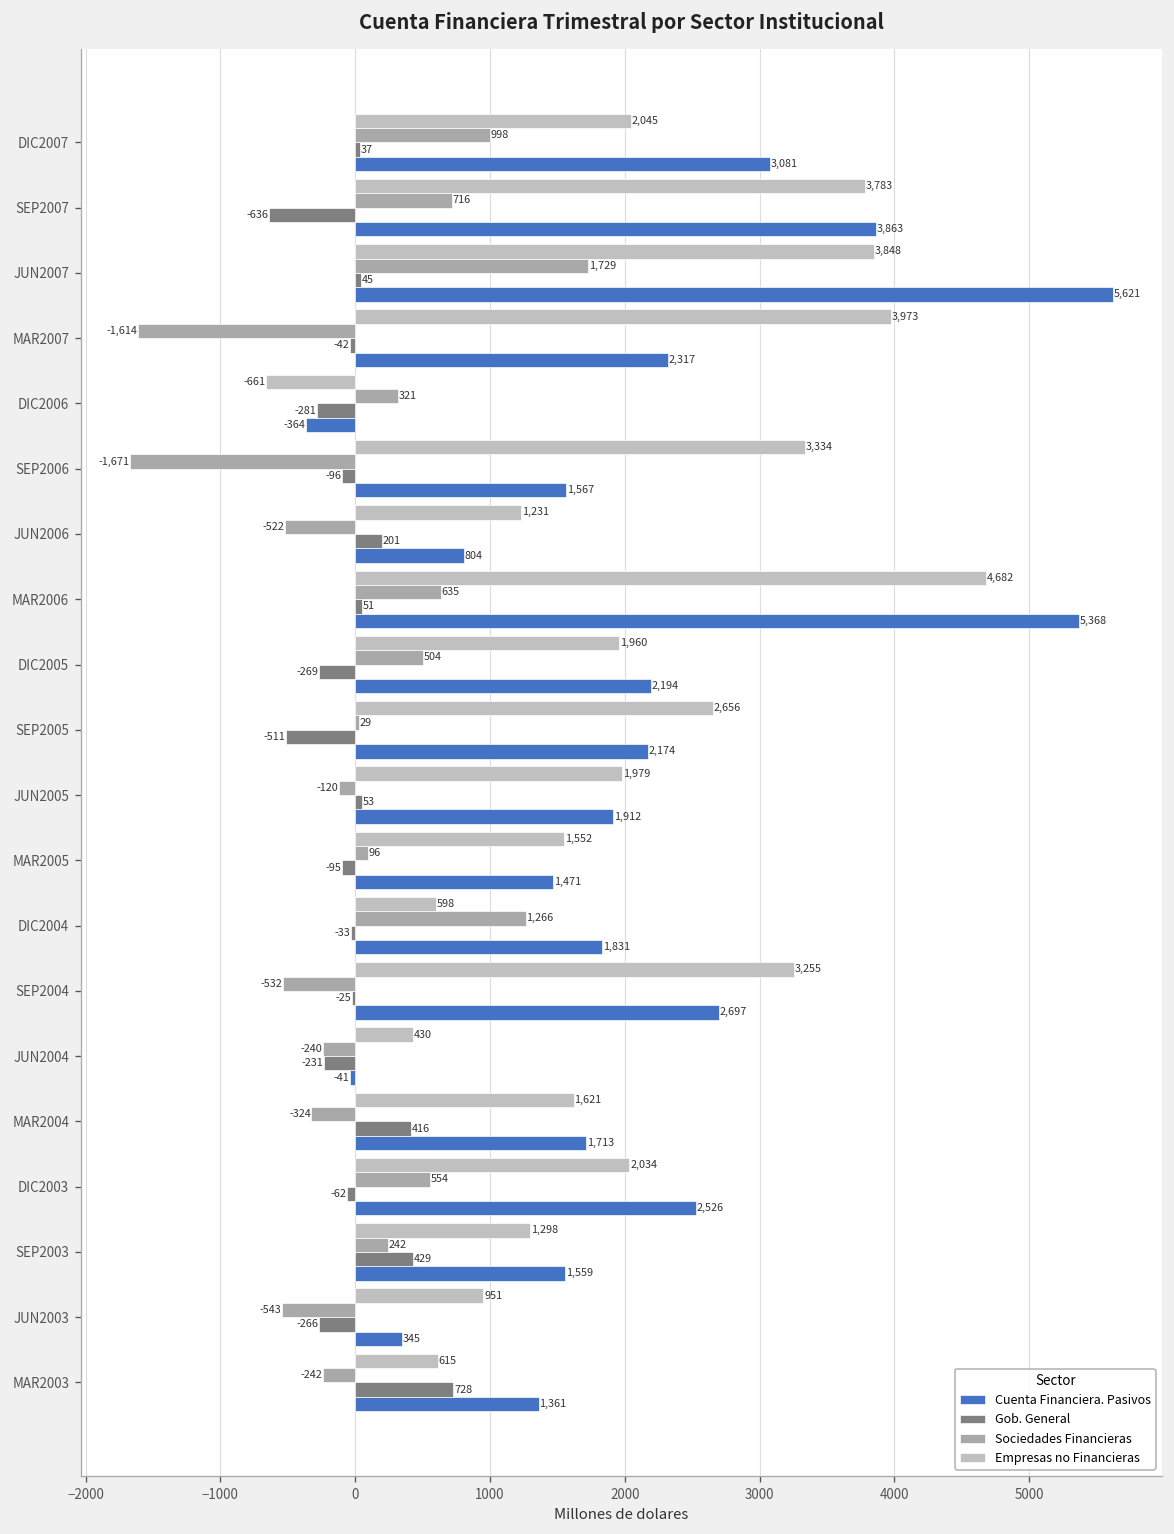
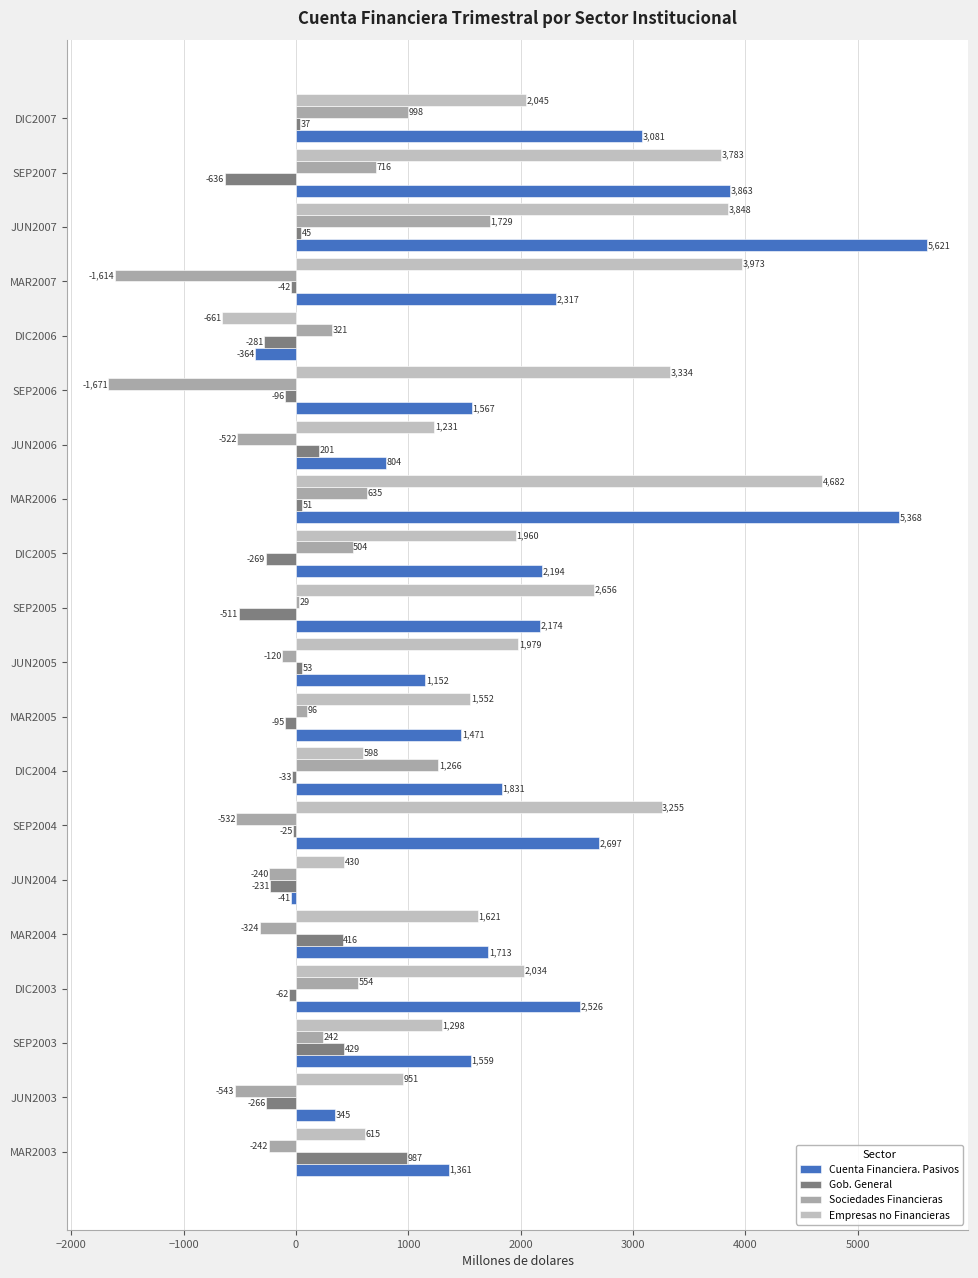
Cuenta Financiera. Pasivos, JUN2005: 1,912 -> 1,152
Gob. General, MAR2003: 728 -> 987
